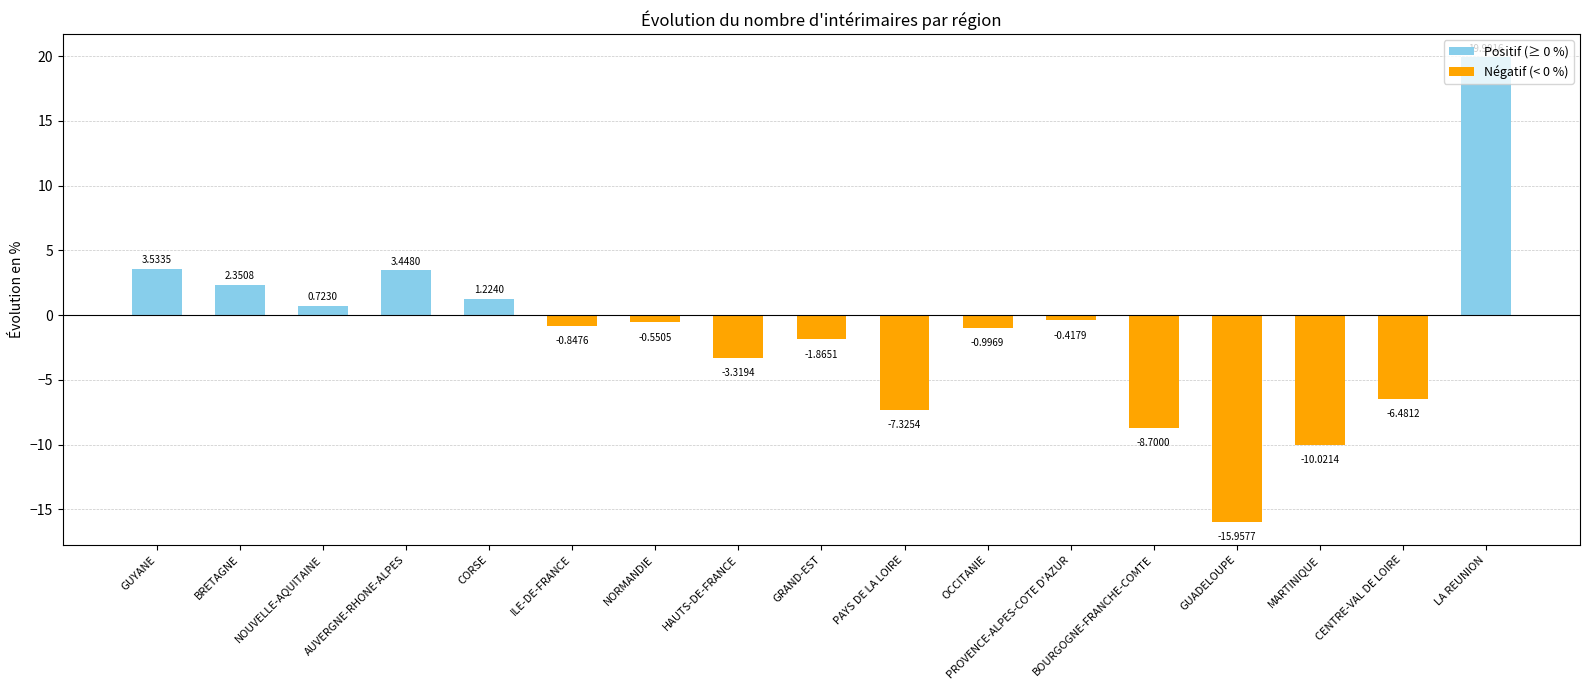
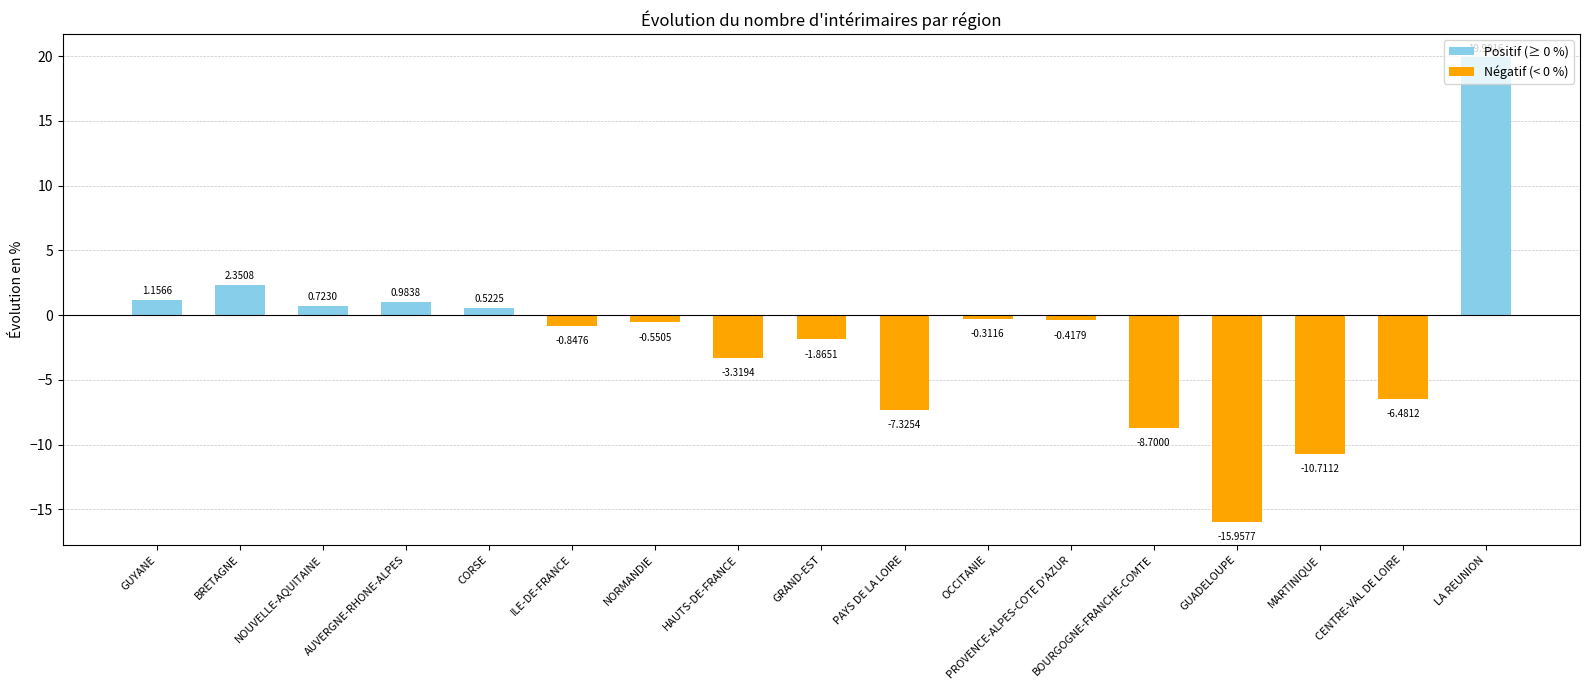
GUYANE: 3.5335 -> 1.1566
AUVERGNE-RHONE-ALPES: 3.4480 -> 0.9838
CORSE: 1.2240 -> 0.5225
OCCITANIE: -0.9969 -> -0.3116
MARTINIQUE: -10.0214 -> -10.7112
